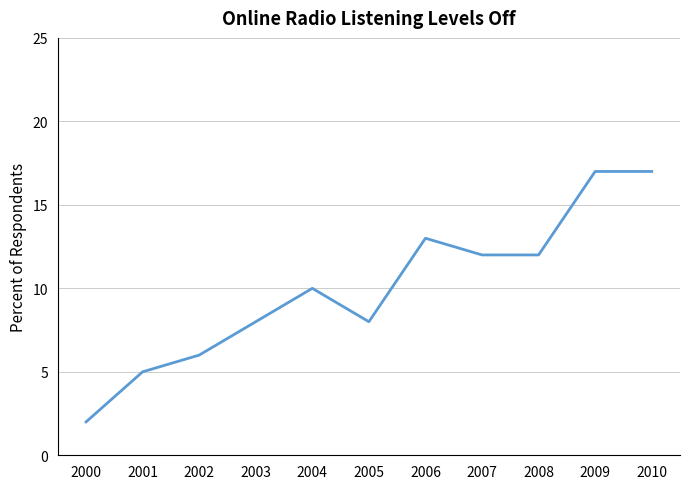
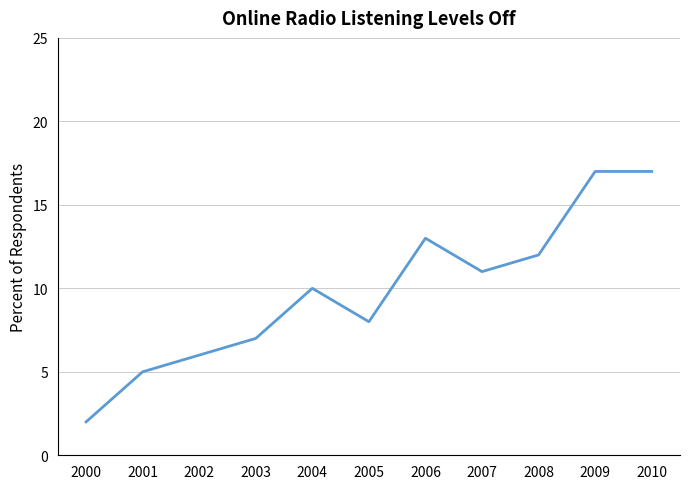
2003: 8 -> 7
2007: 12 -> 11
